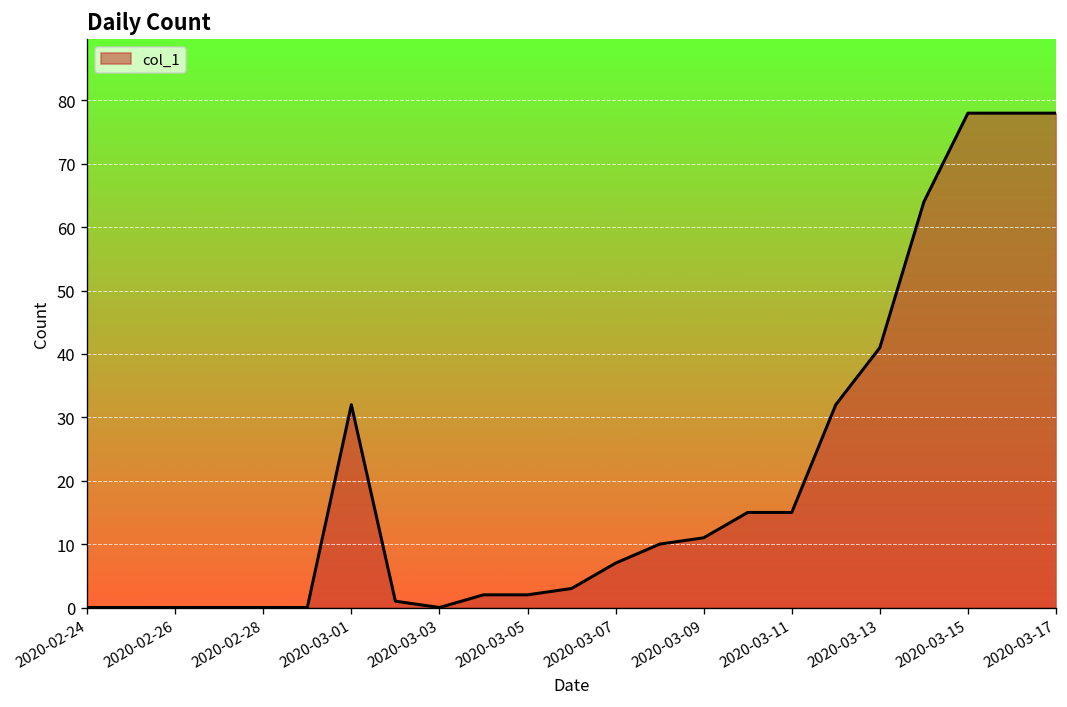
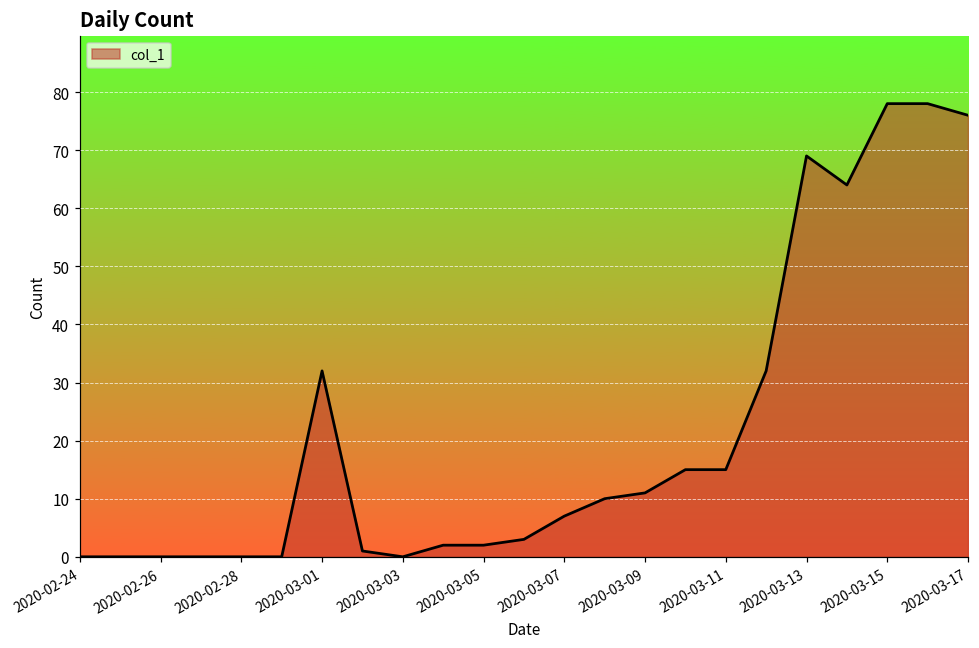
2020-03-13: 41 -> 69
2020-03-17: 78 -> 76
